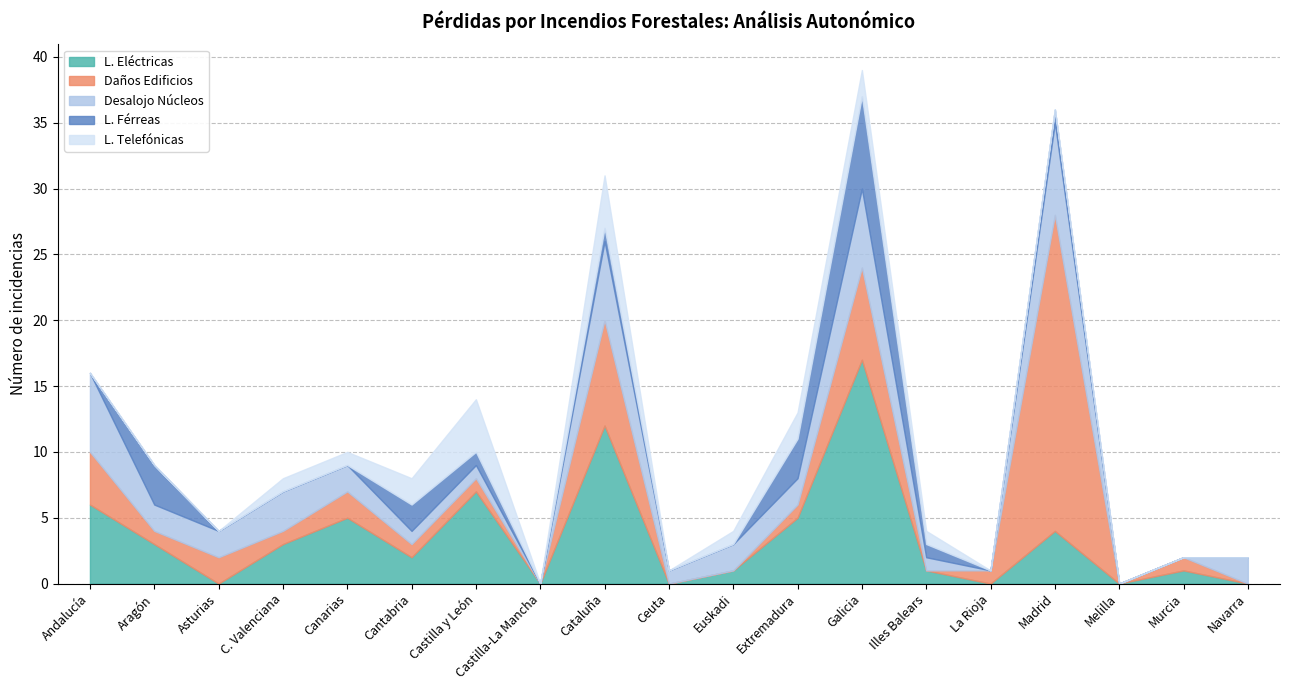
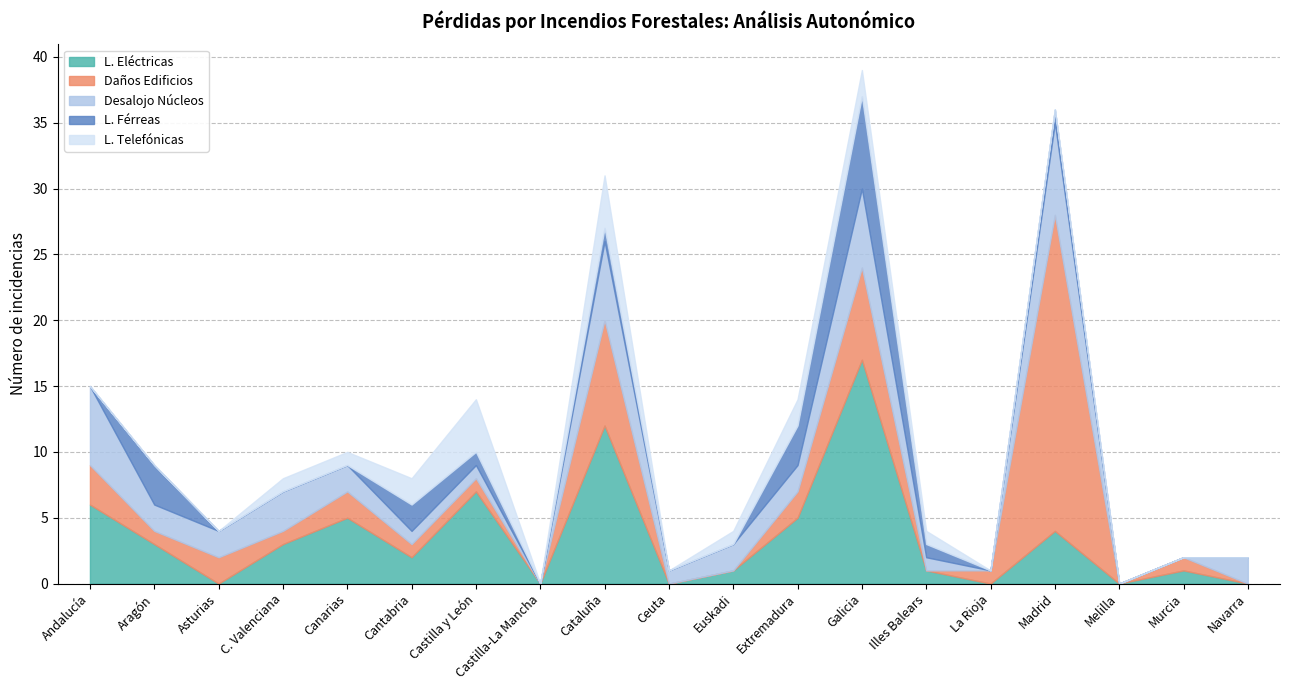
Daños Edificios, Andalucía: 4 -> 3
Daños Edificios, Extremadura: 1 -> 2
